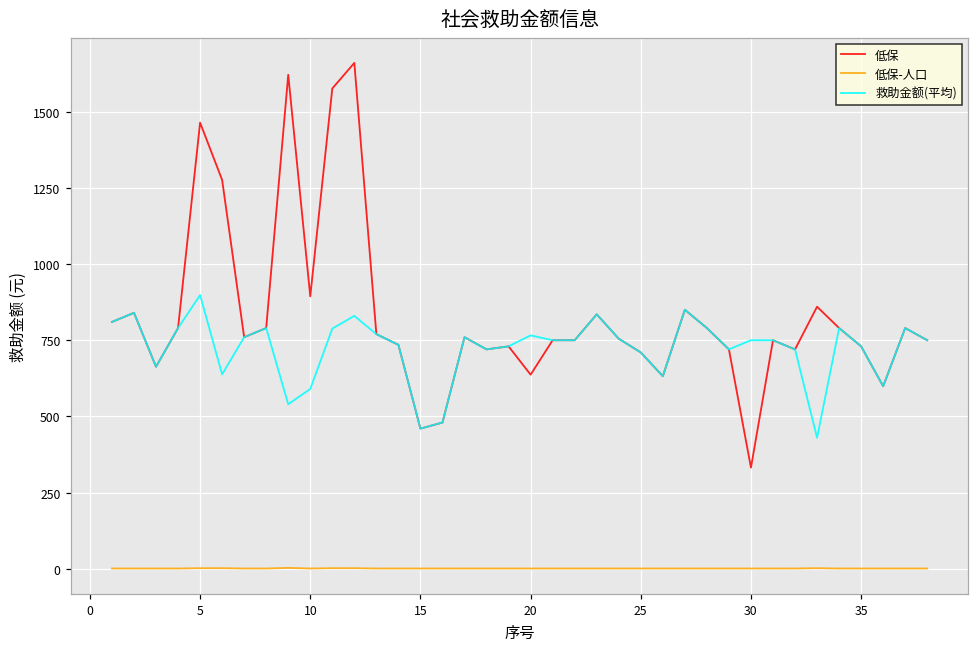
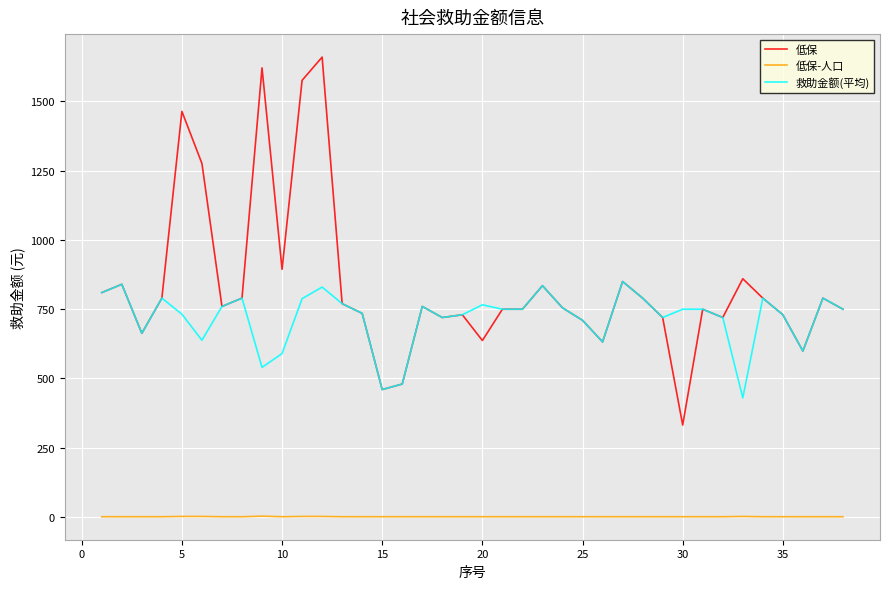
救助金额(平均), 5: 900 -> 730
